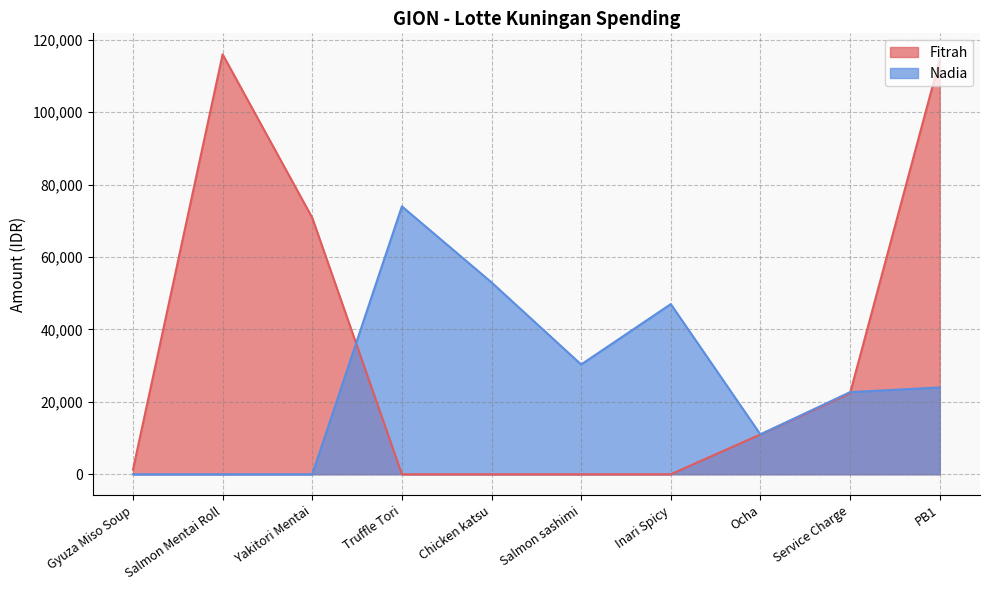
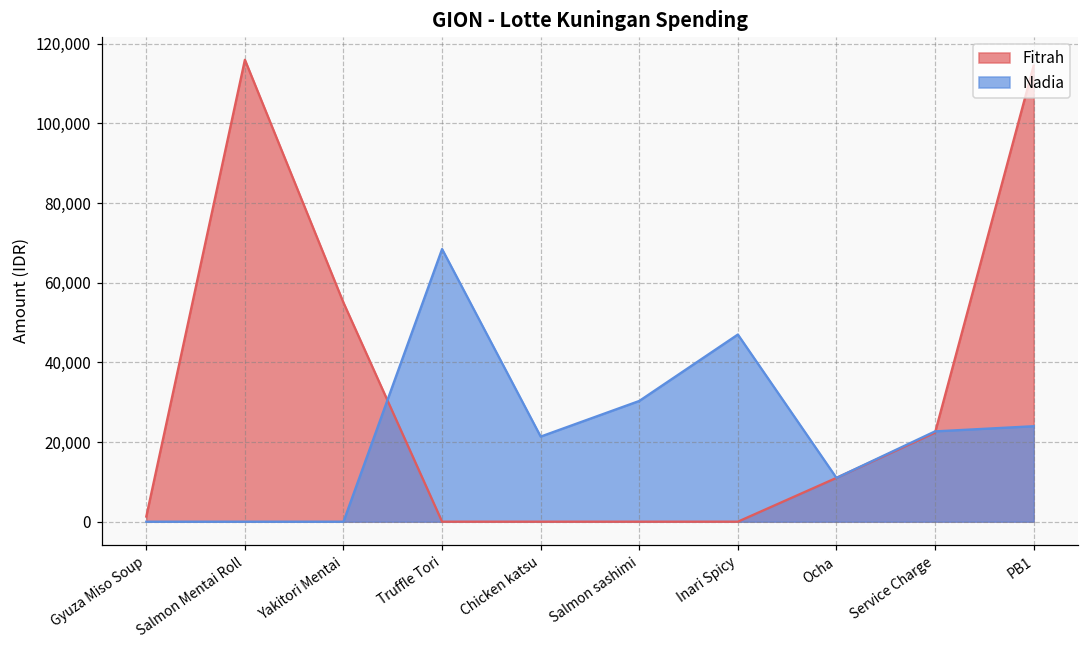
Fitrah, Yakitori Mentai: 71,000 -> 55,000
Nadia, Truffle Tori: 74,000 -> 68,000
Nadia, Chicken katsu: 53,000 -> 21,000
